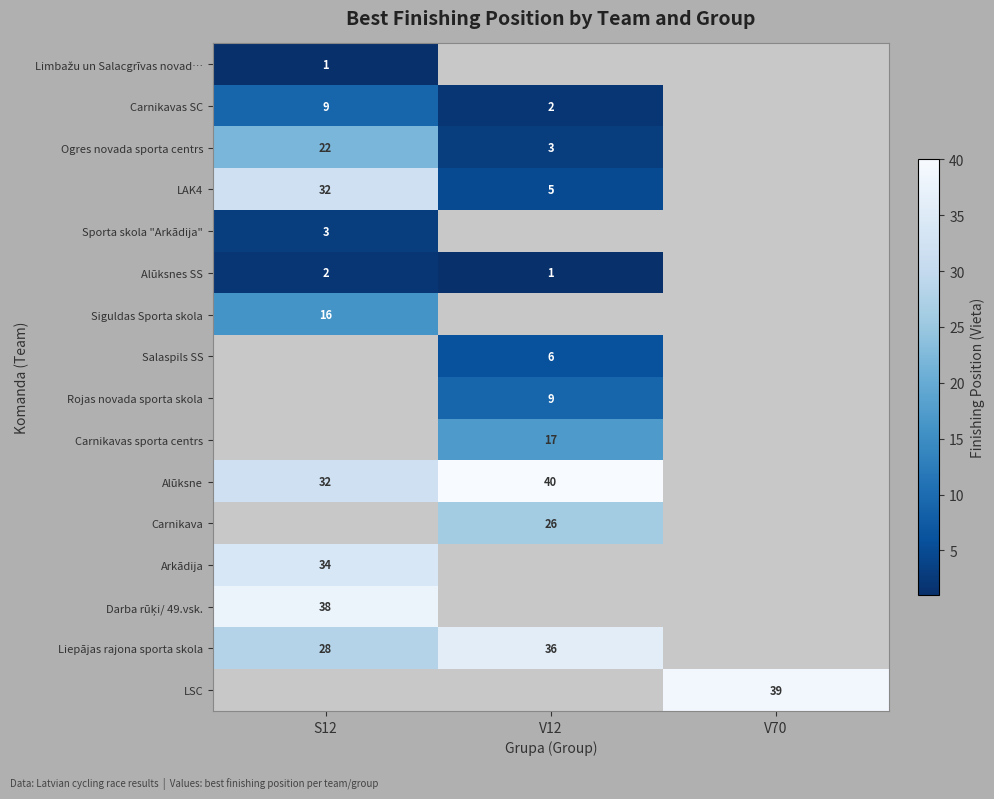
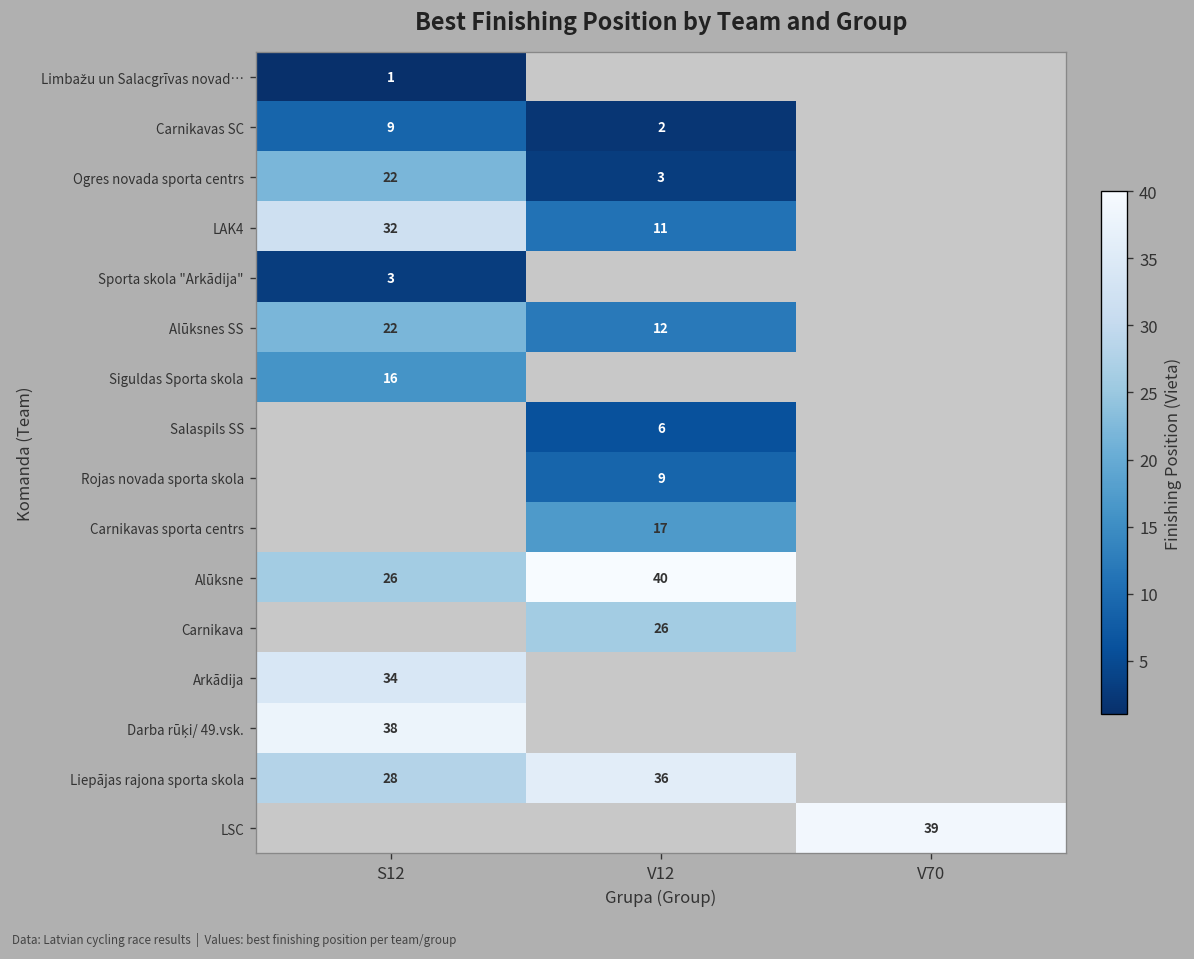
LAK4, V12: 5 -> 11
Alūksnes SS, S12: 2 -> 22
Alūksnes SS, V12: 1 -> 12
Alūksne, S12: 32 -> 26
